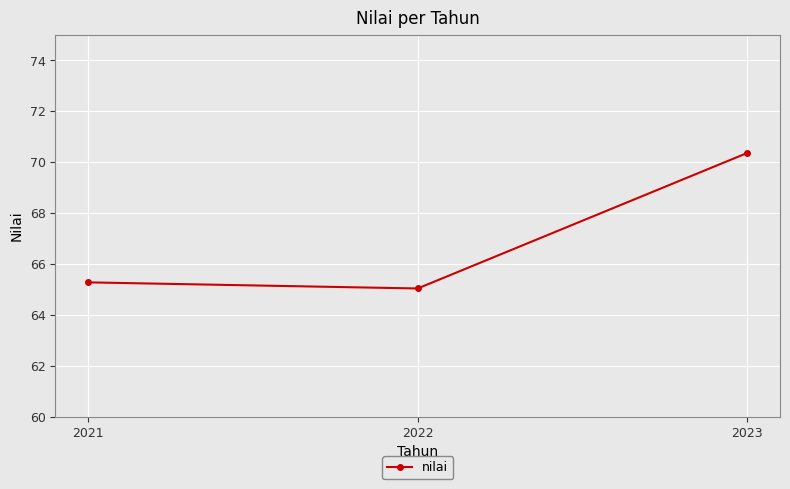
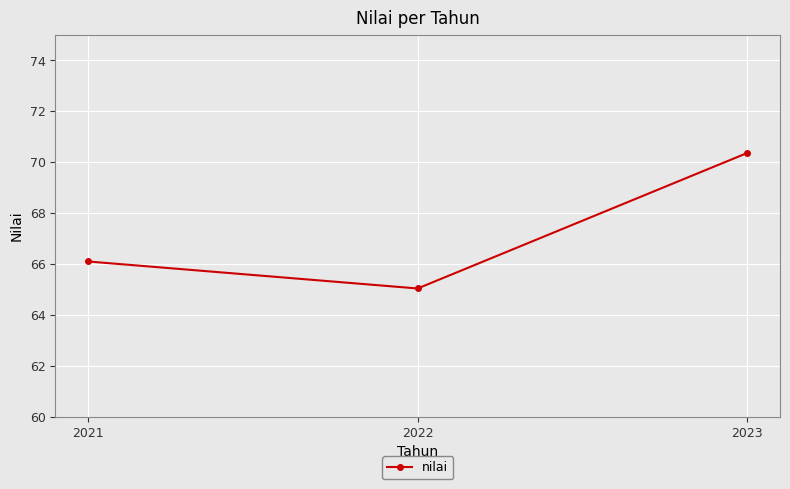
2021: 65.3 -> 66.1
